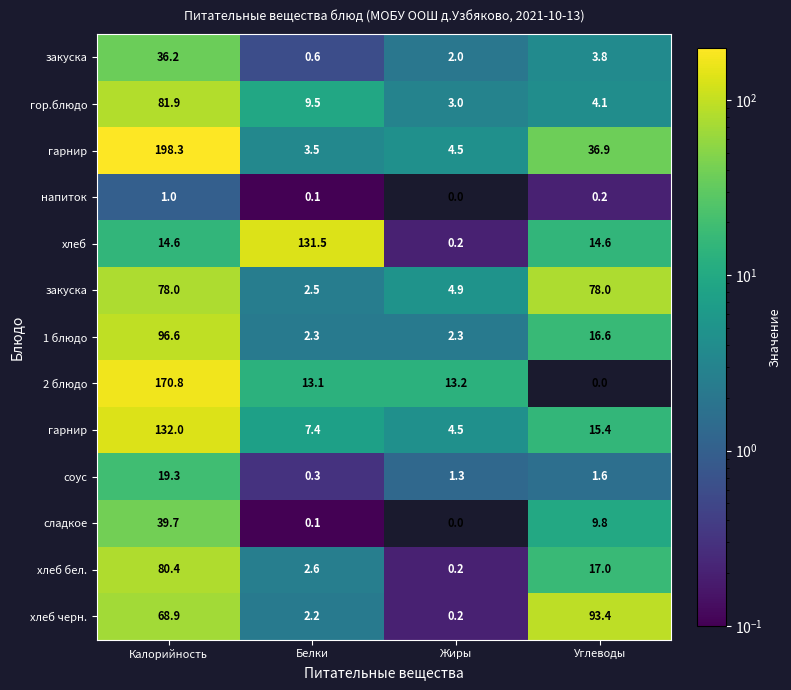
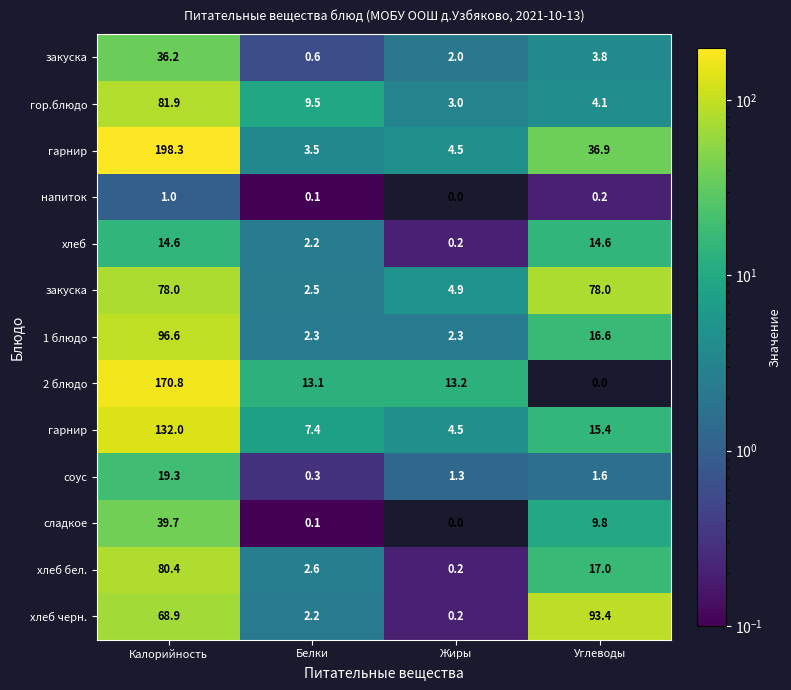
хлеб, Белки: 131.5 -> 2.2
